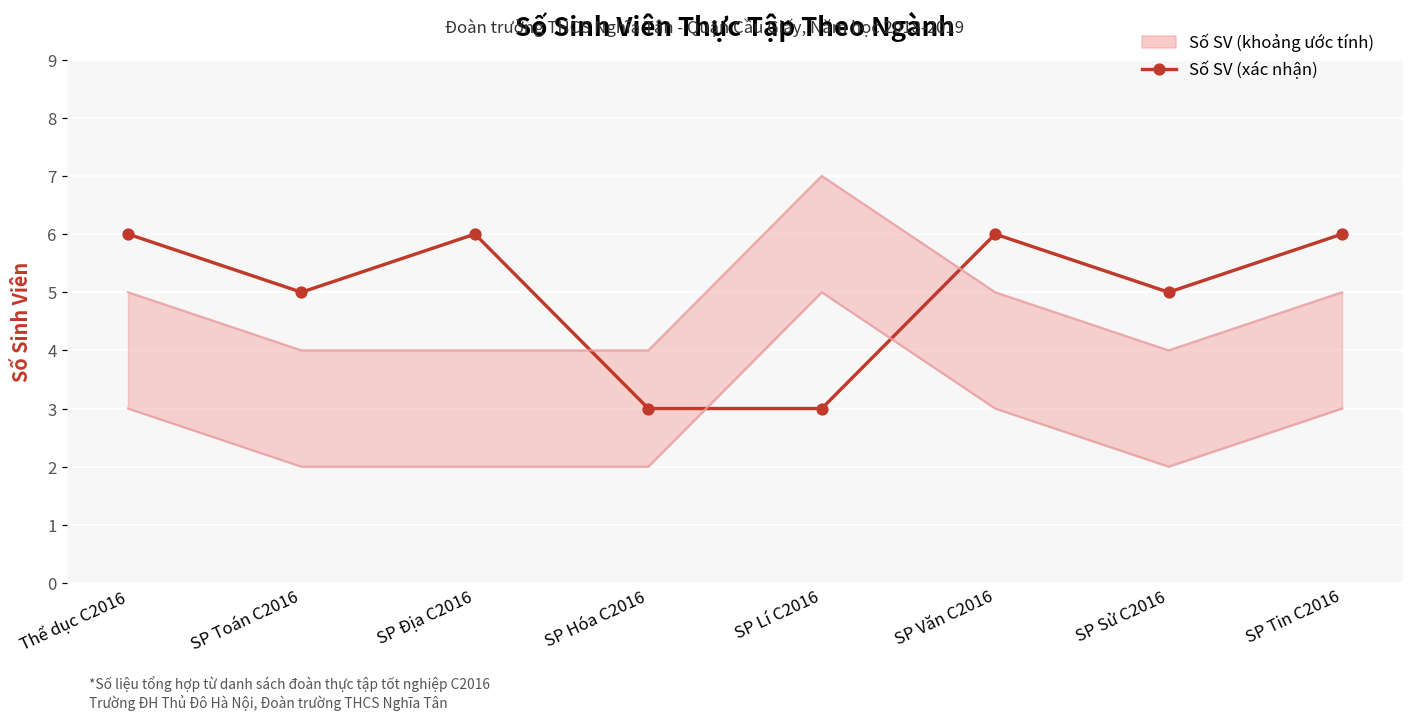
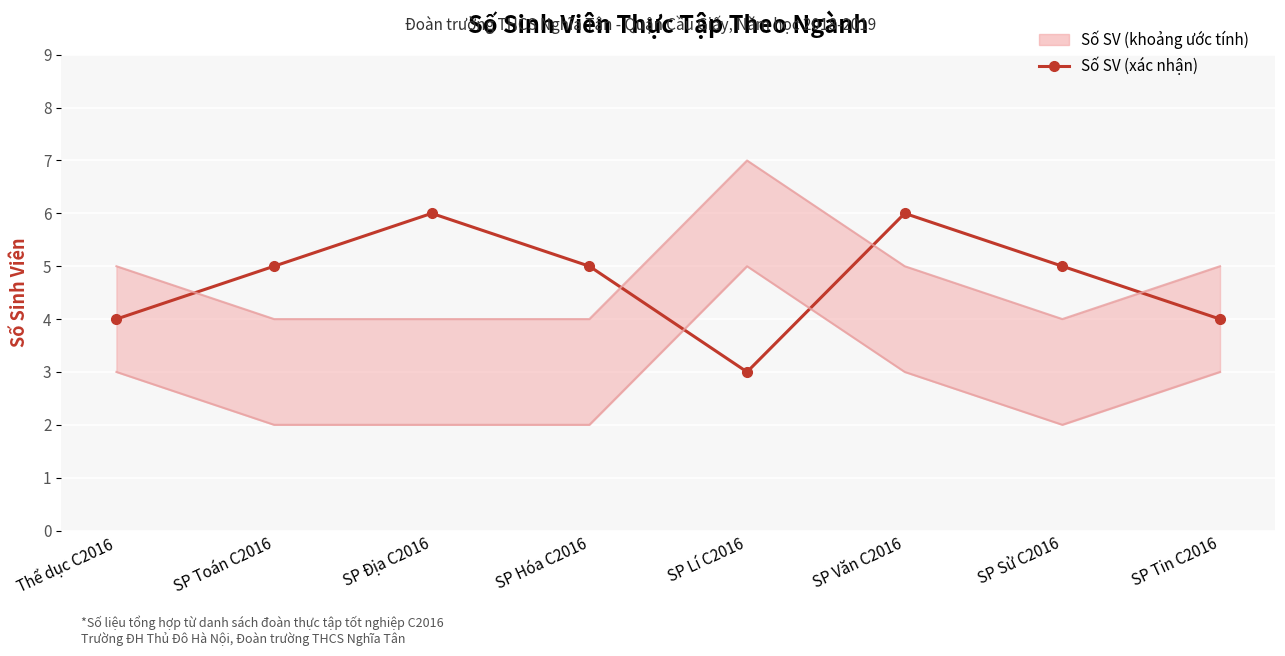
Số SV (xác nhận), Thể dục C2016: 6 -> 4
Số SV (xác nhận), SP Hóa C2016: 3 -> 5
Số SV (xác nhận), SP Tin C2016: 6 -> 4
